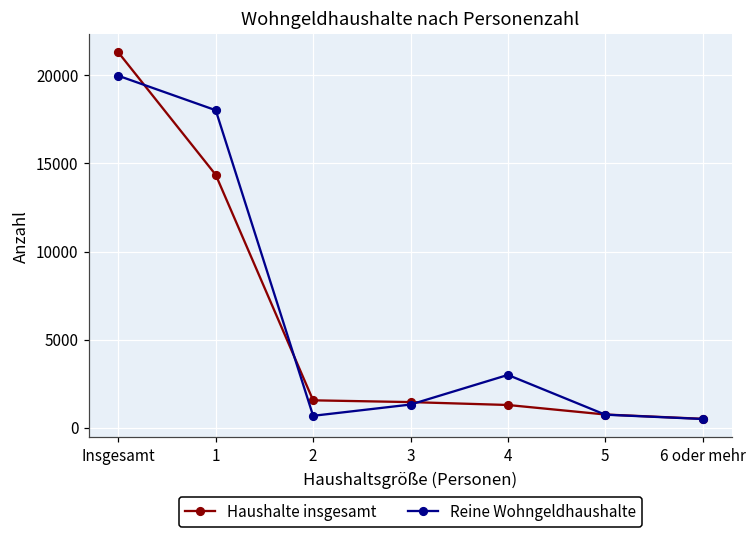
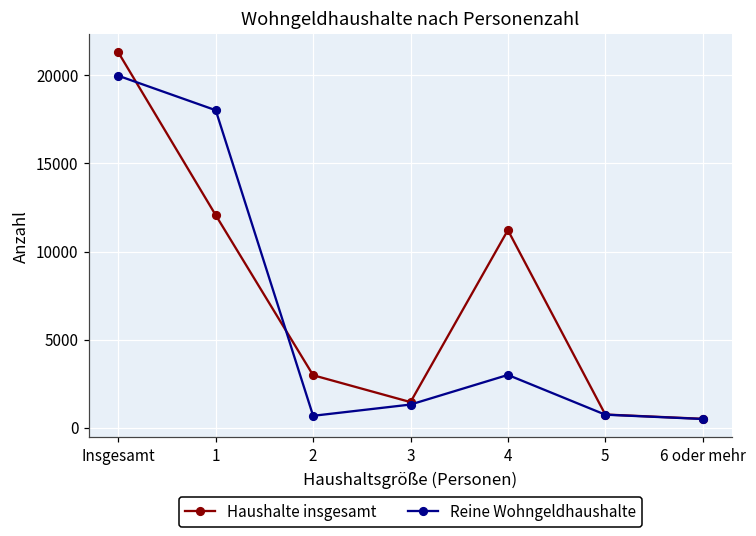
Haushalte insgesamt, 1: 14400 -> 12100
Haushalte insgesamt, 2: 1600 -> 3000
Haushalte insgesamt, 4: 1300 -> 11200
